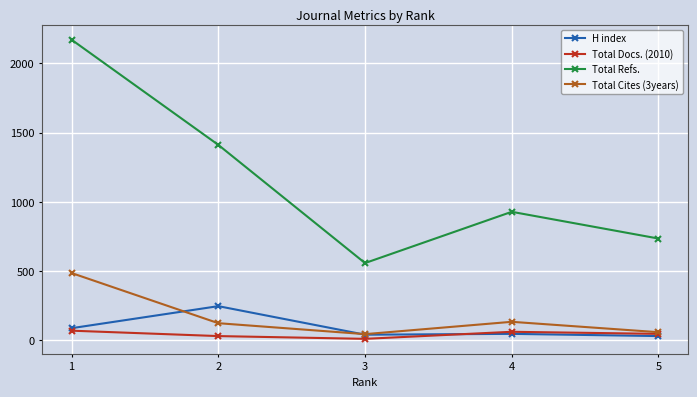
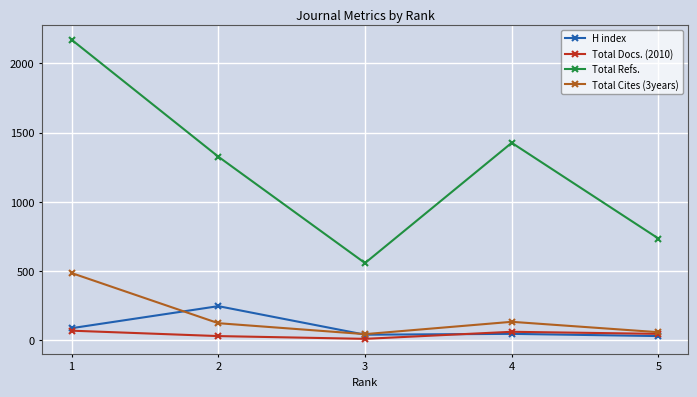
Total Refs., 2: 1410 -> 1330
Total Refs., 4: 930 -> 1430
